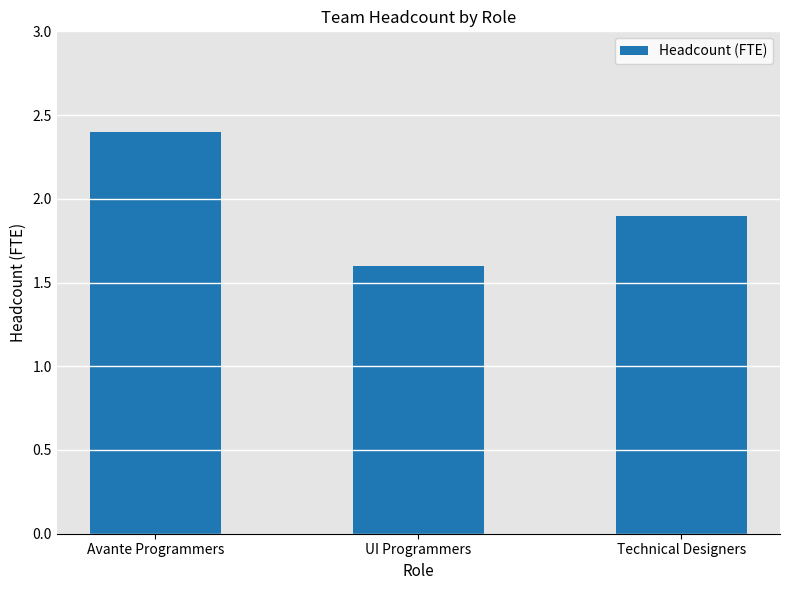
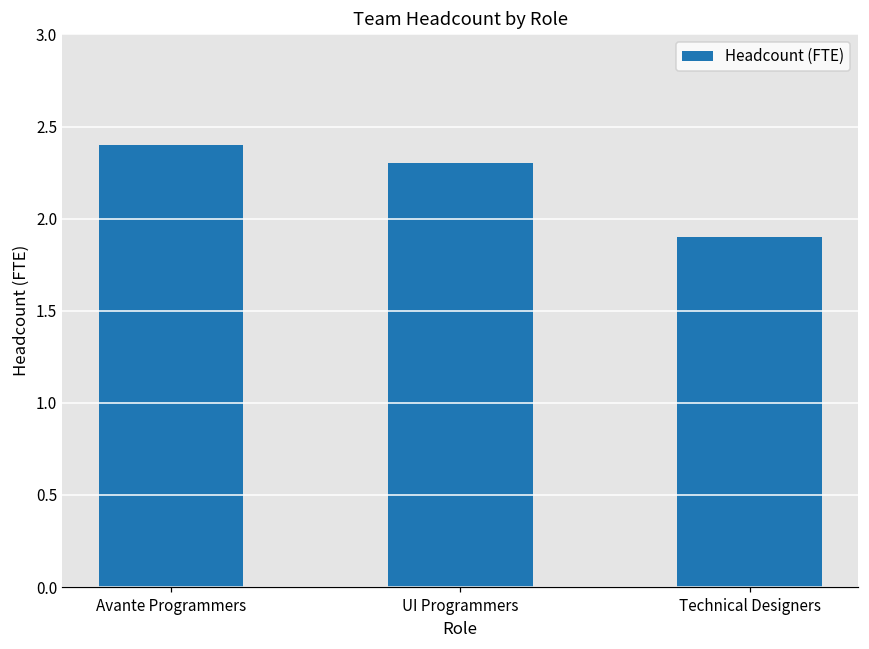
UI Programmers: 1.6 -> 2.3
